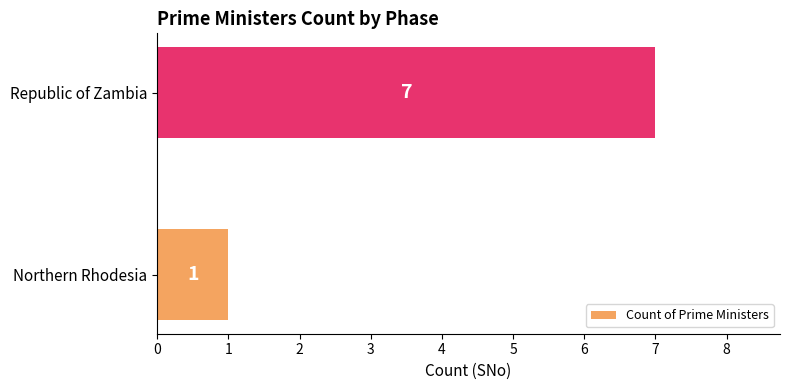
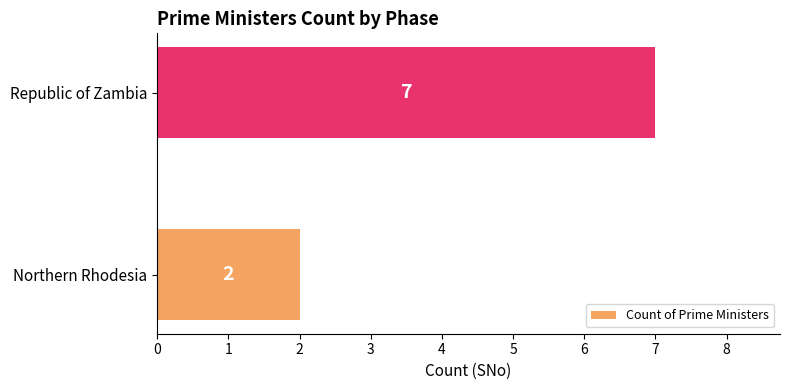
Northern Rhodesia: 1 -> 2
